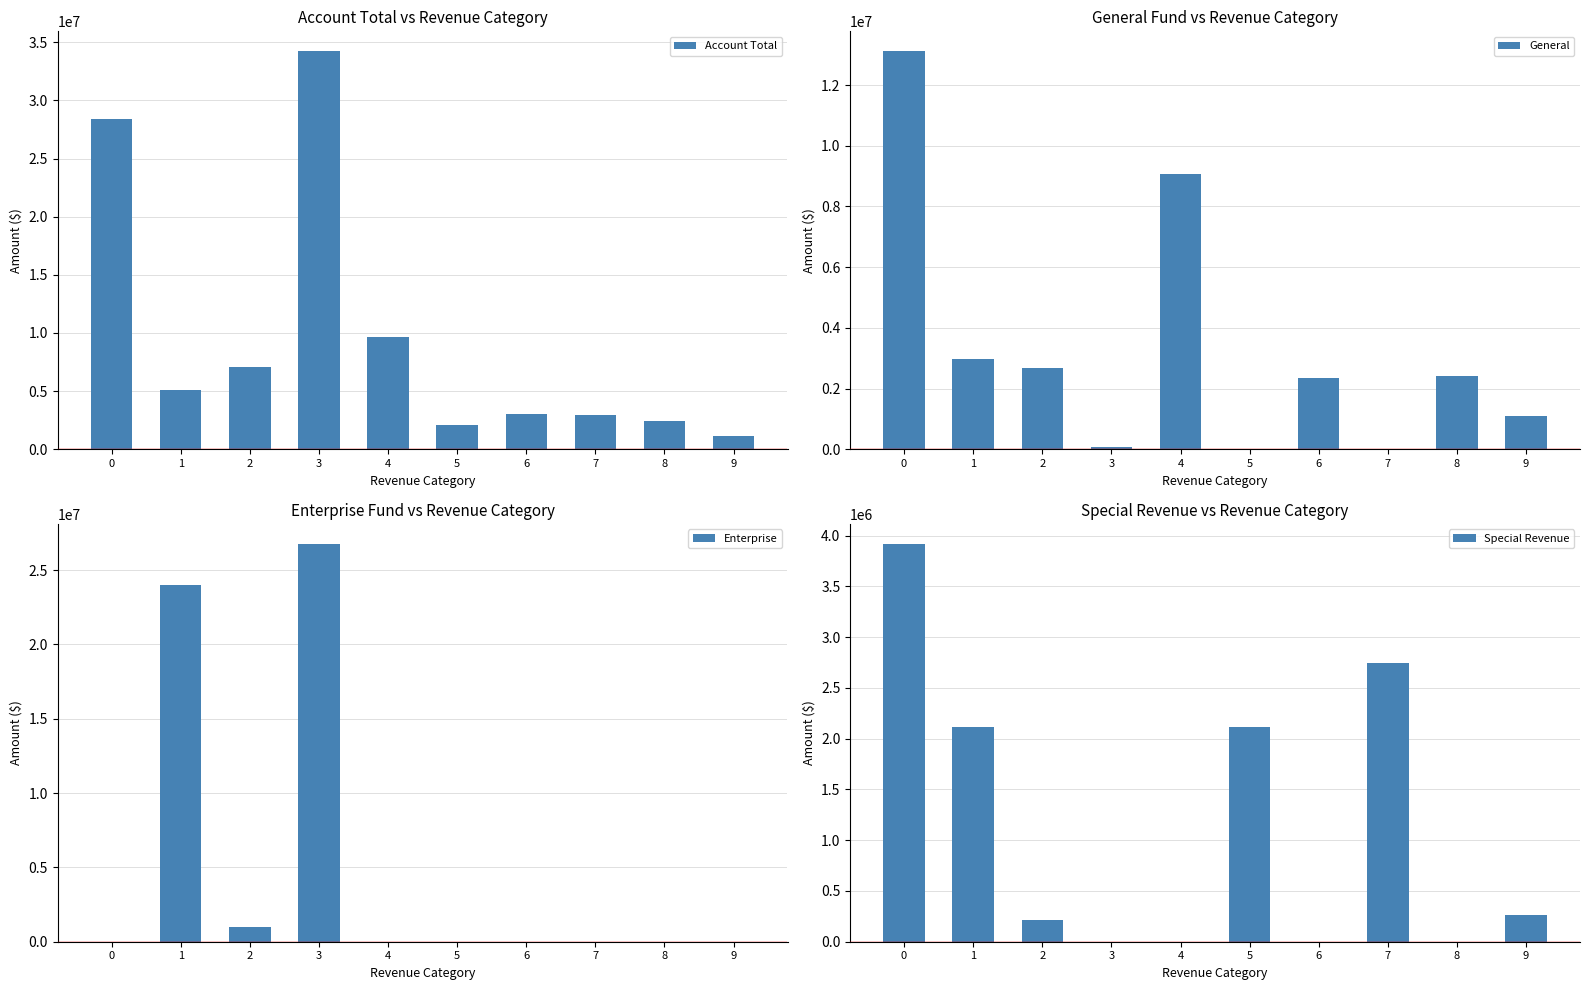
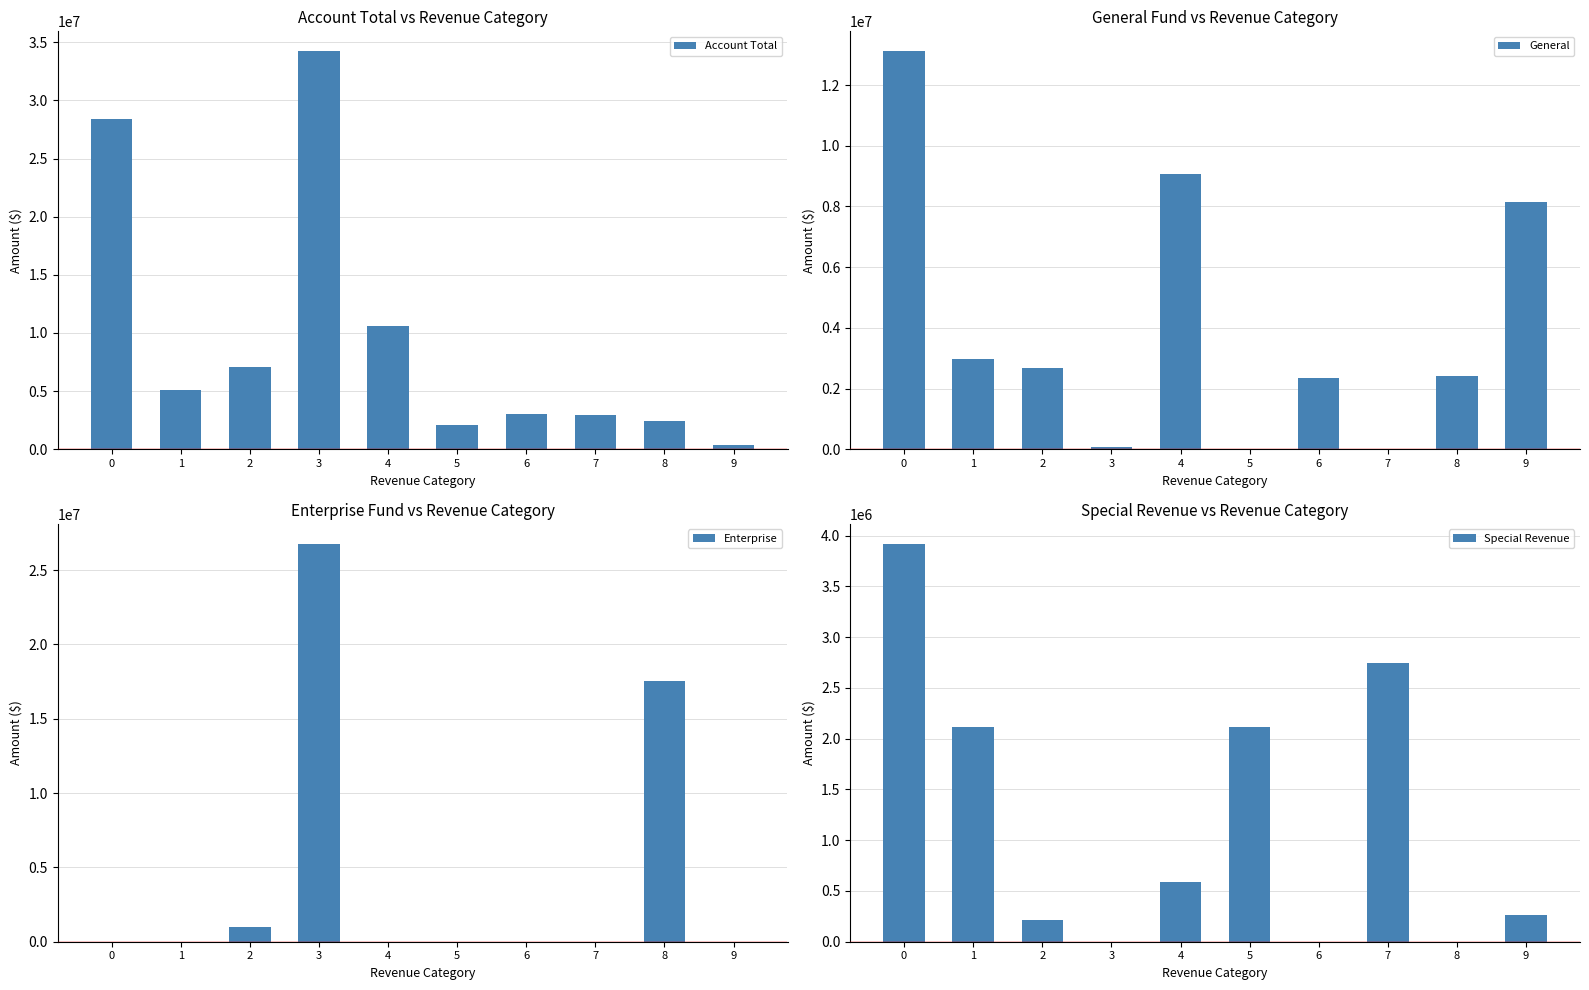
Account Total vs Revenue Category, 4: 9600000 -> 10600000
Account Total vs Revenue Category, 9: 1100000 -> 400000
General Fund vs Revenue Category, 9: 1100000 -> 8100000
Enterprise Fund vs Revenue Category, 1: 24000000 -> 0
Enterprise Fund vs Revenue Category, 8: 0 -> 17500000
Special Revenue vs Revenue Category, 4: 0 -> 590000
